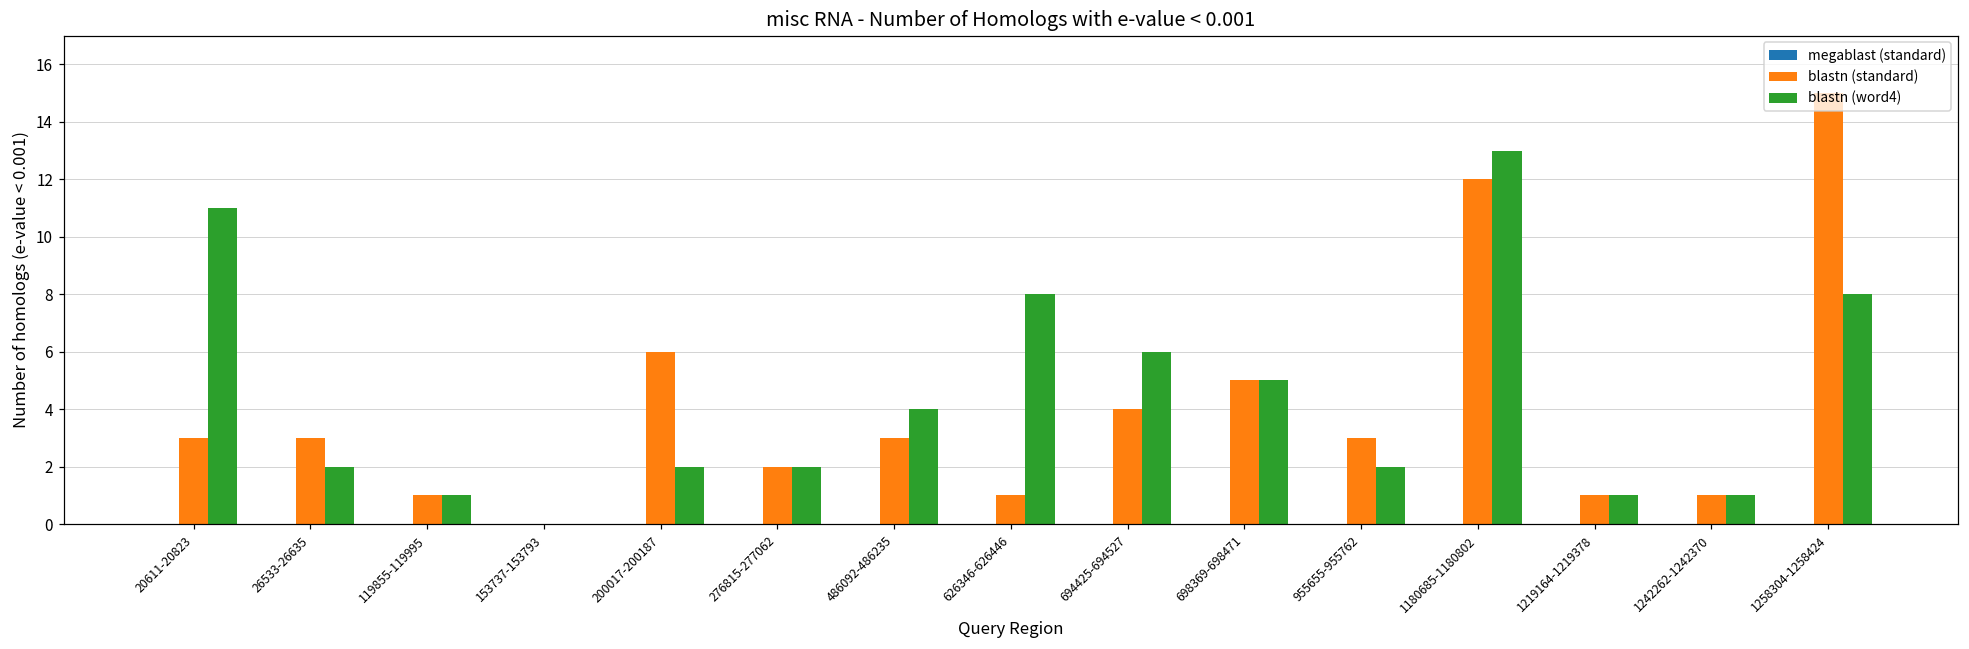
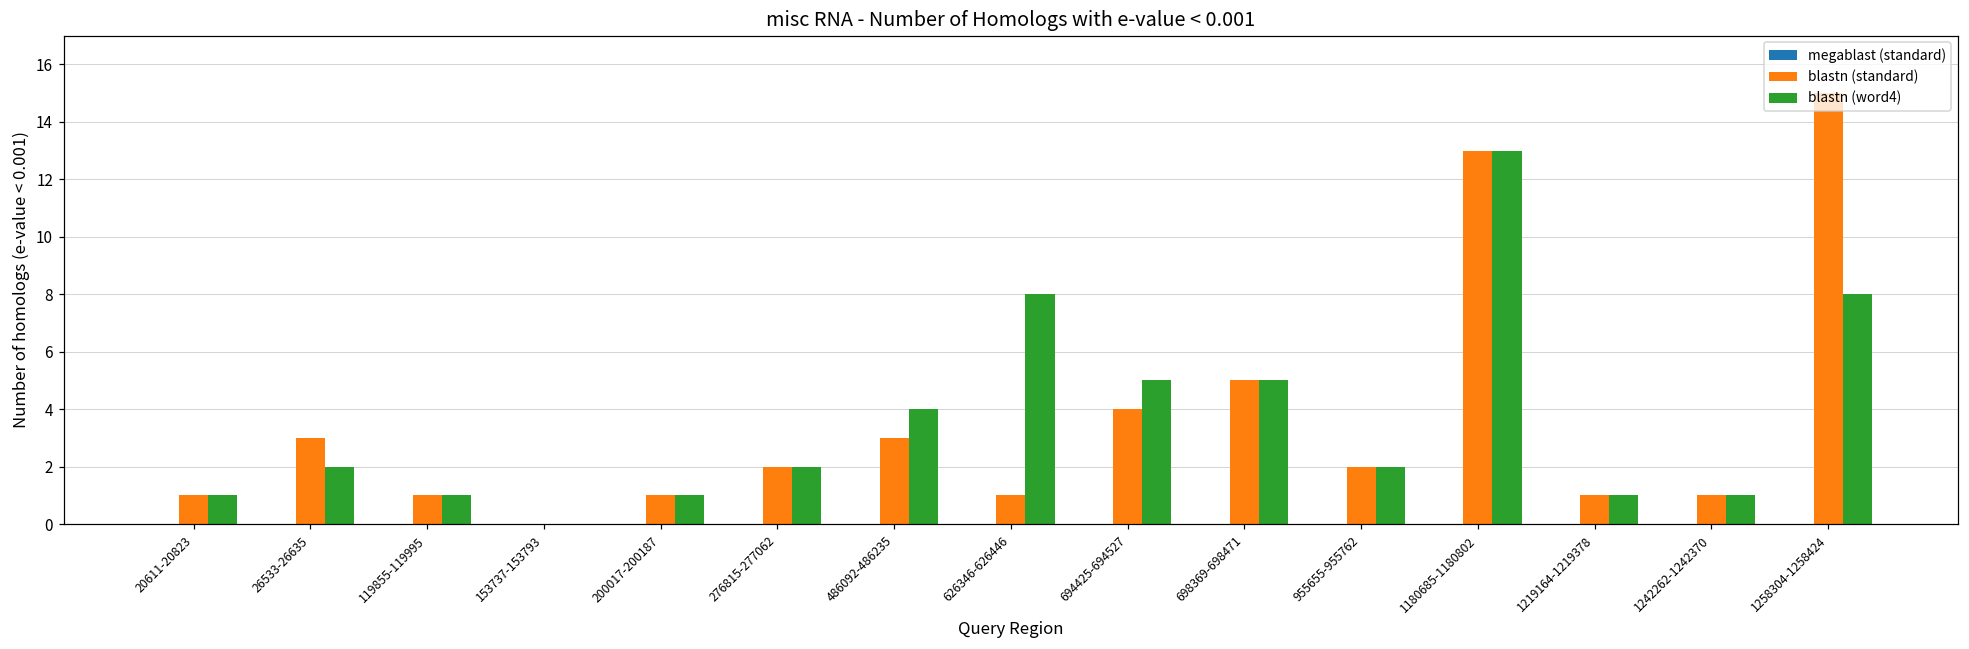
blastn (standard), 20611-20823: 3 -> 1
blastn (word4), 20611-20823: 11 -> 1
blastn (standard), 200017-200187: 6 -> 1
blastn (word4), 200017-200187: 2 -> 1
blastn (word4), 694425-694527: 6 -> 5
blastn (standard), 955655-955762: 3 -> 2
blastn (standard), 1180685-1180802: 12 -> 13
